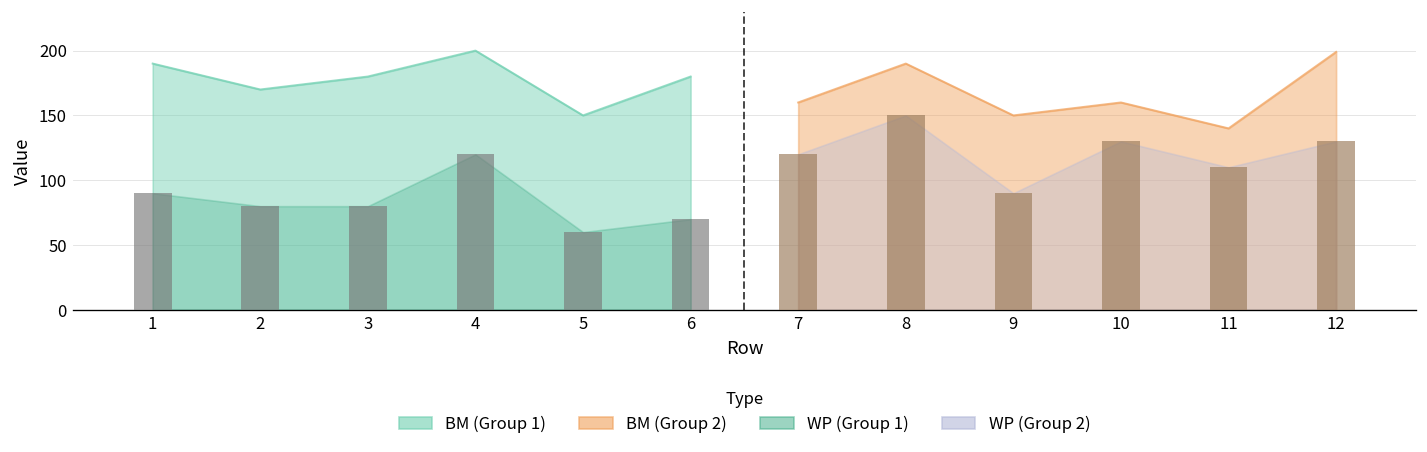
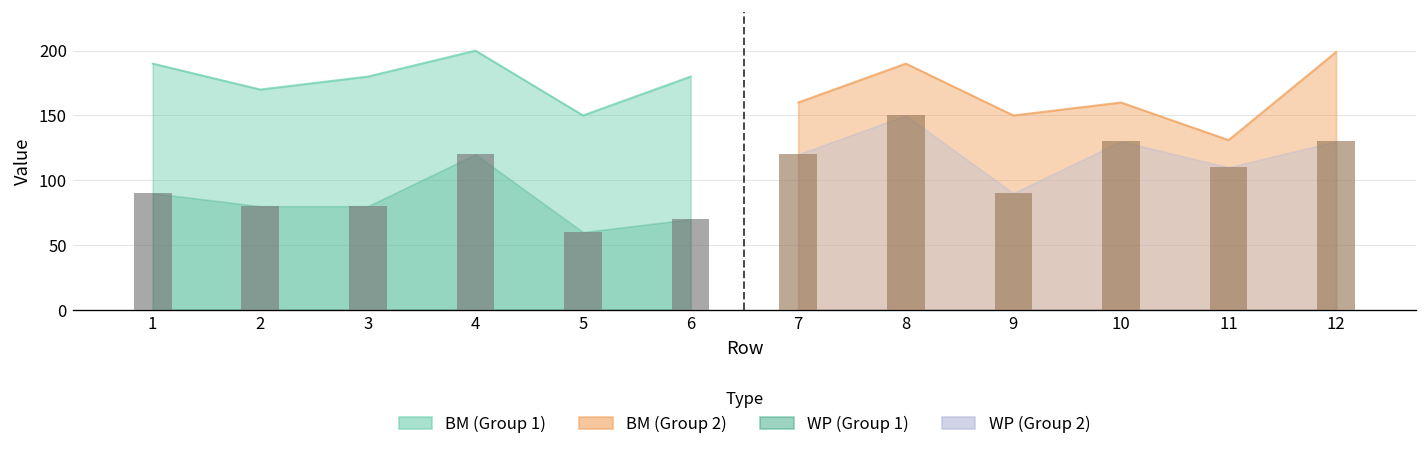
BM (Group 2), 11: 140 -> 131
